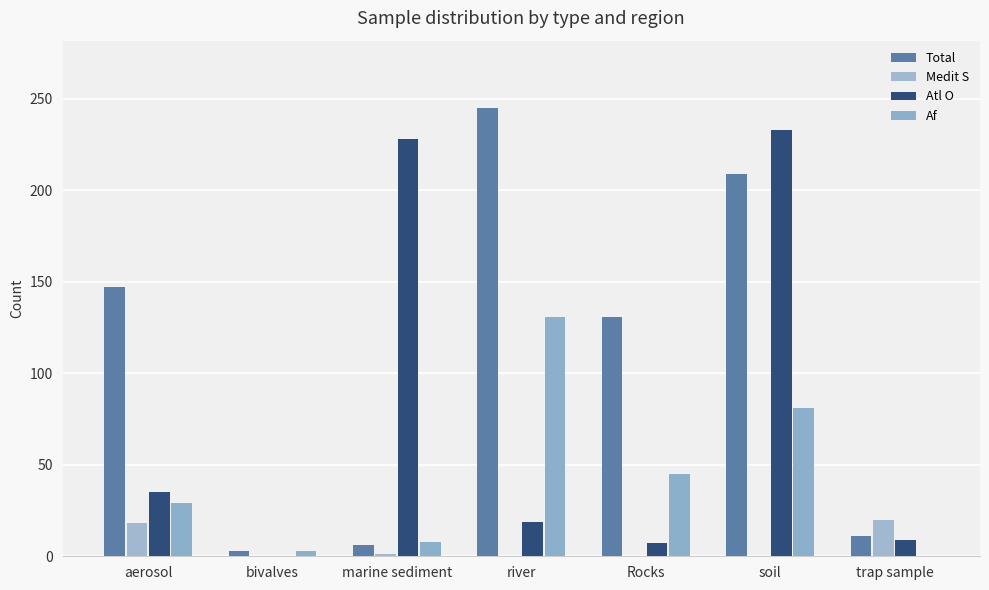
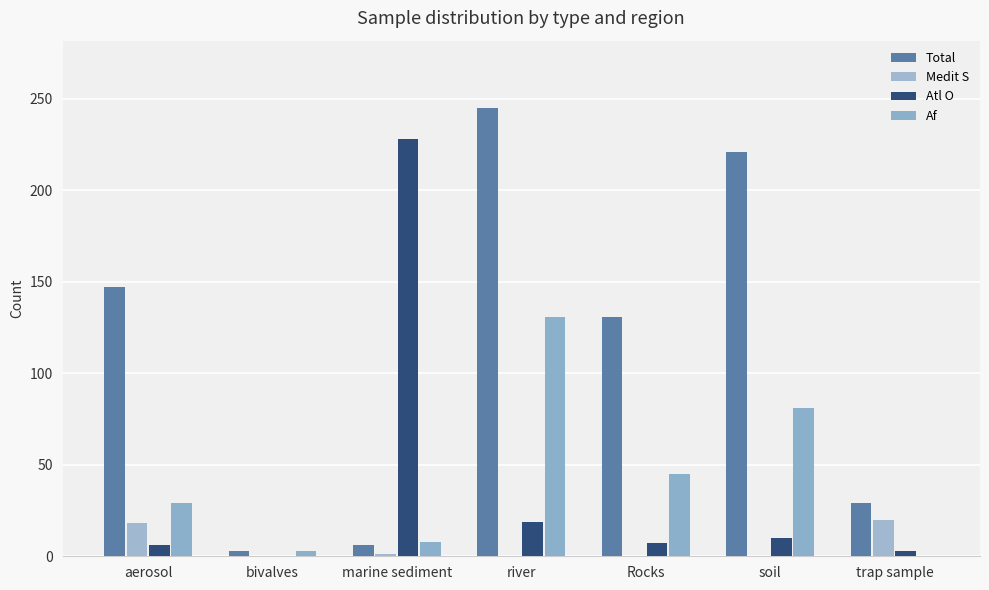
Atl O, aerosol: 35 -> 6
Total, soil: 209 -> 221
Atl O, soil: 233 -> 10
Total, trap sample: 11 -> 29
Atl O, trap sample: 9 -> 3
